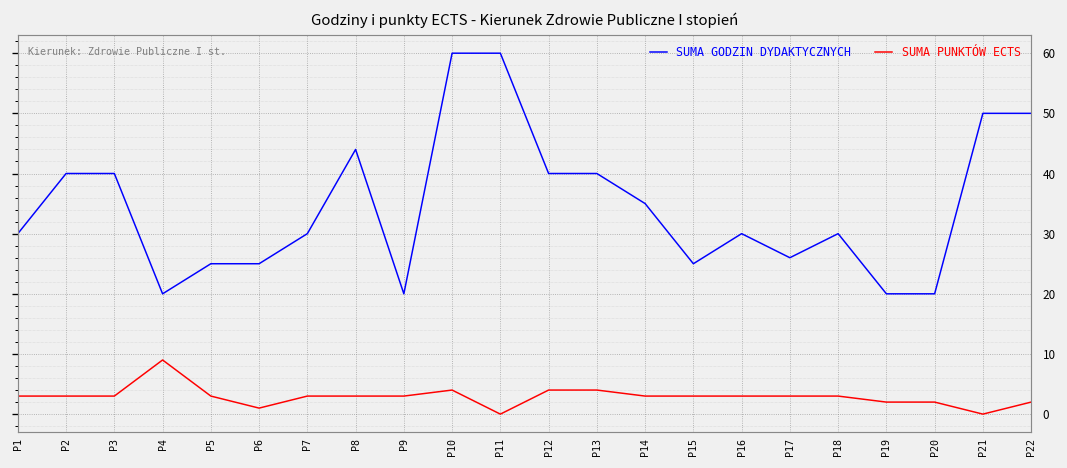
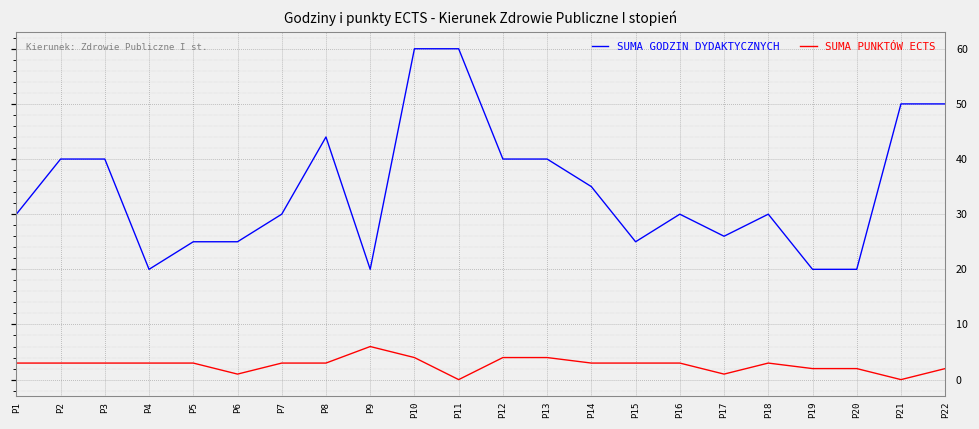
SUMA PUNKTÓW ECTS, P4: 9 -> 3
SUMA PUNKTÓW ECTS, P9: 3 -> 6
SUMA PUNKTÓW ECTS, P17: 3 -> 1
